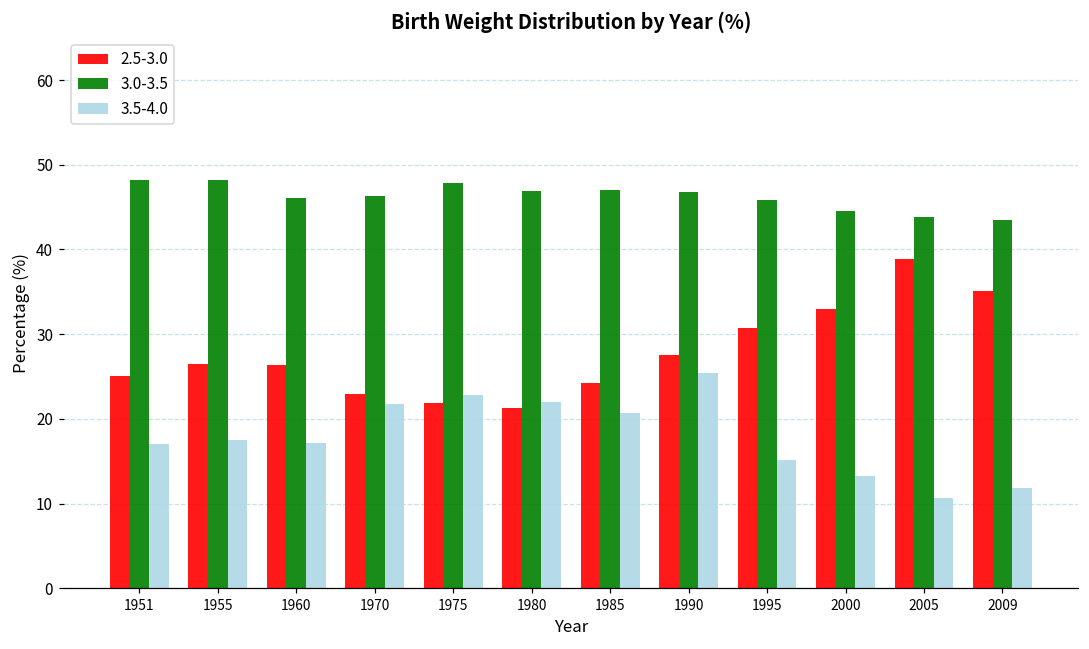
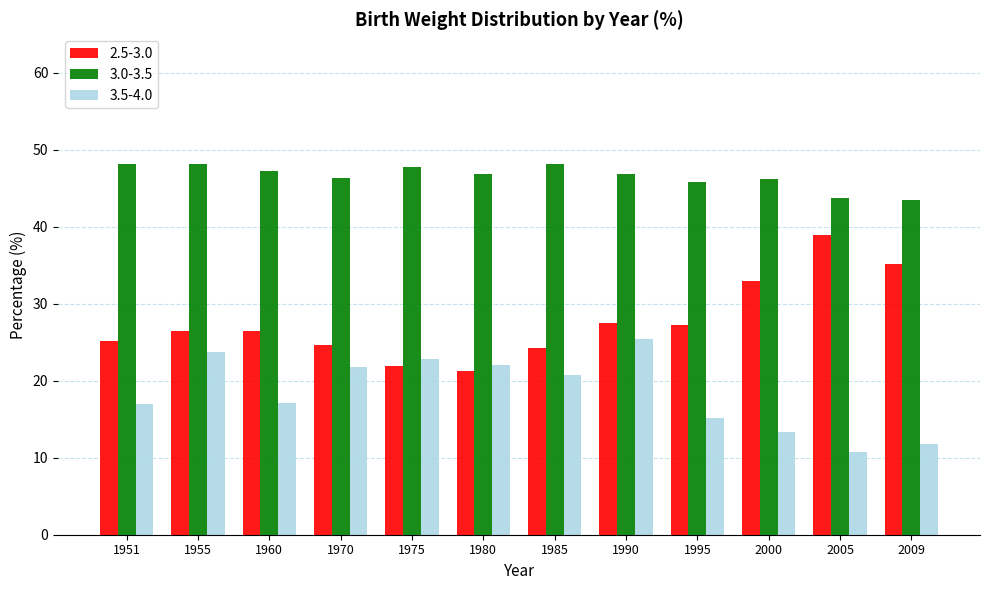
3.5-4.0, 1955: 18 -> 24
3.0-3.5, 1960: 46 -> 47
2.5-3.0, 1970: 23 -> 25
3.0-3.5, 1985: 47 -> 48
2.5-3.0, 1995: 31 -> 27
3.0-3.5, 2000: 45 -> 46
